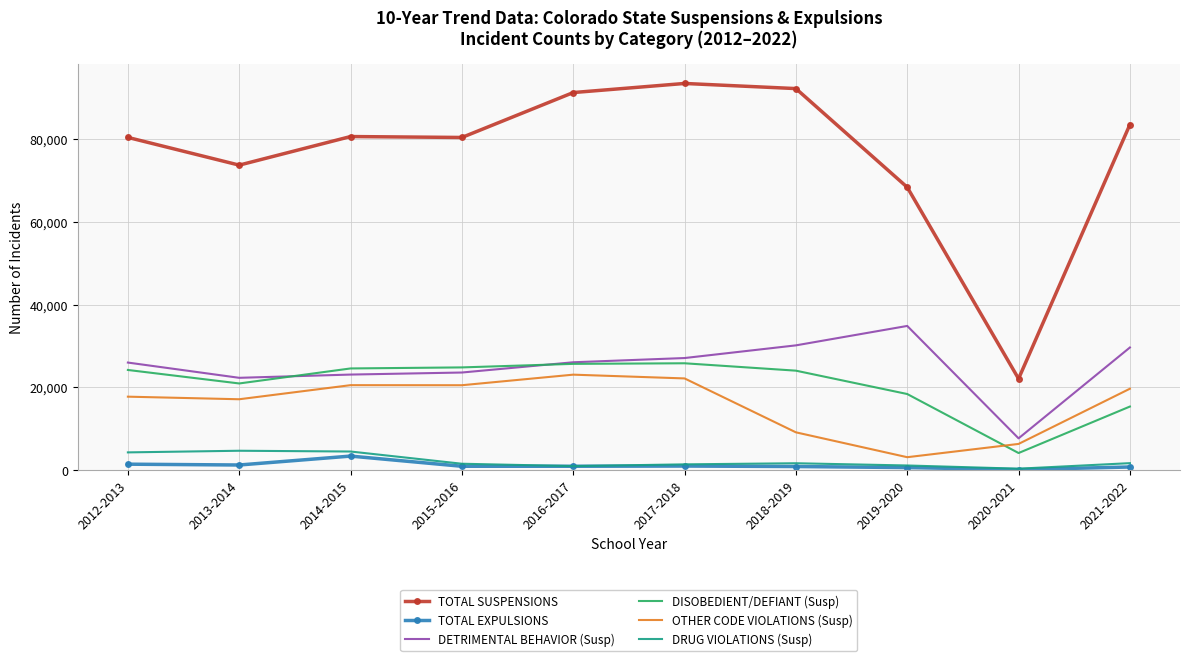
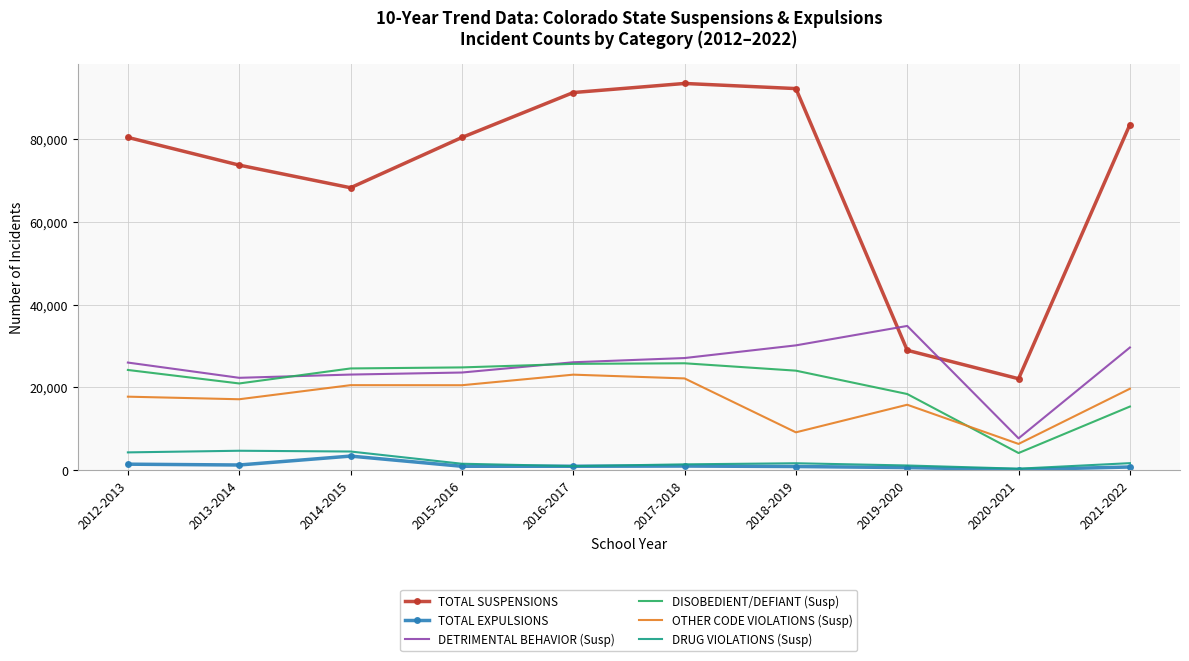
TOTAL SUSPENSIONS, 2014-2015: 81,000 -> 68,000
TOTAL SUSPENSIONS, 2019-2020: 68,000 -> 29,000
OTHER CODE VIOLATIONS (Susp), 2019-2020: 3,000 -> 16,000
